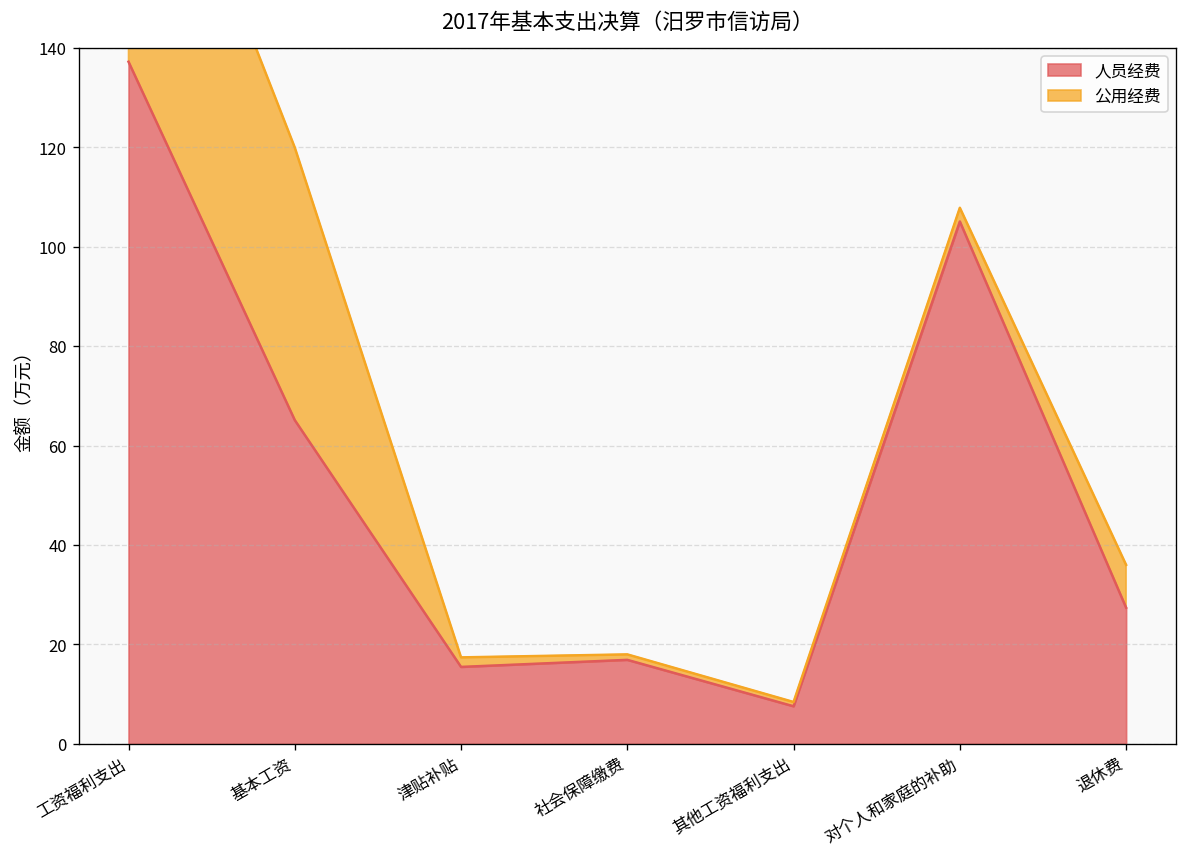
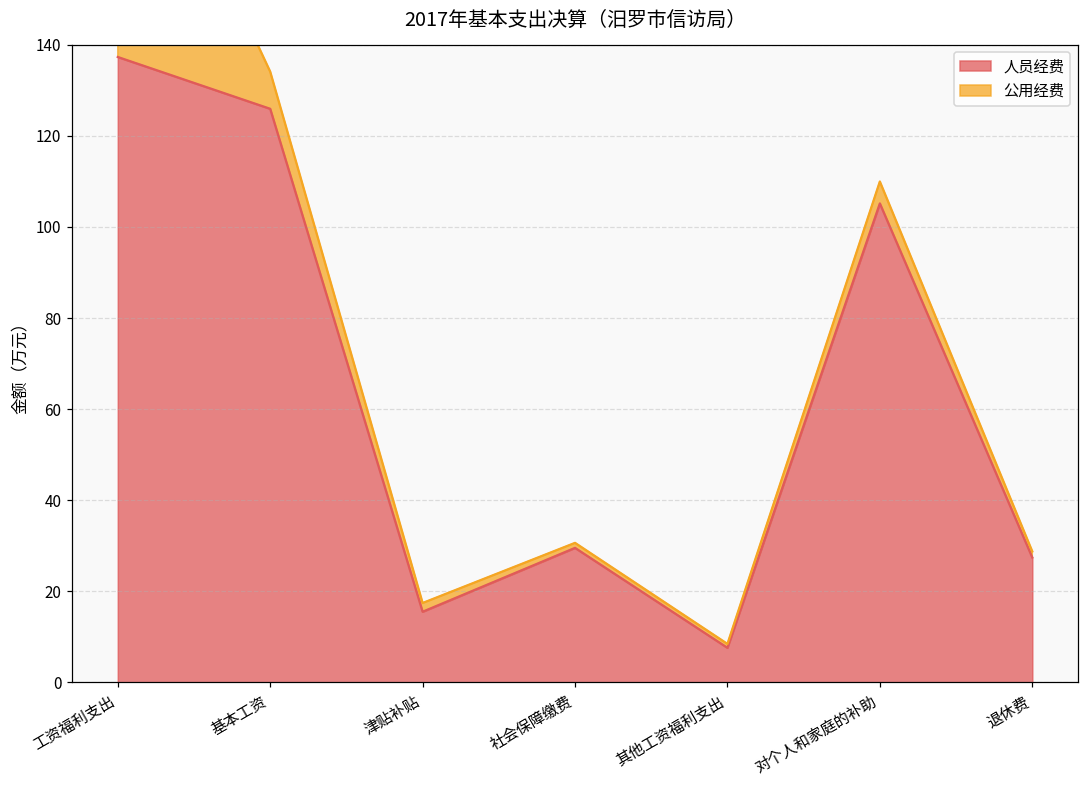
人员经费, 基本工资: 65 -> 126
公用经费, 基本工资: 55 -> 8
人员经费, 社会保障缴费: 17 -> 30
公用经费, 对个人和家庭的补助: 3 -> 5
公用经费, 退休费: 9 -> 1
